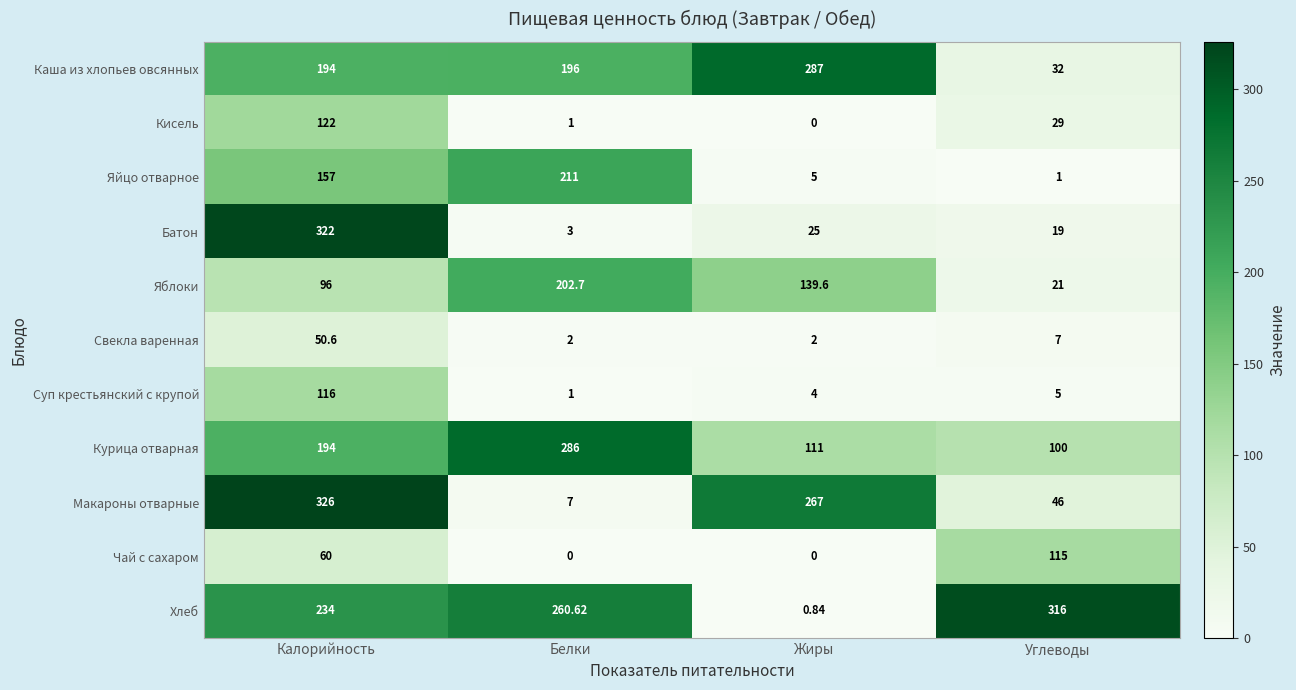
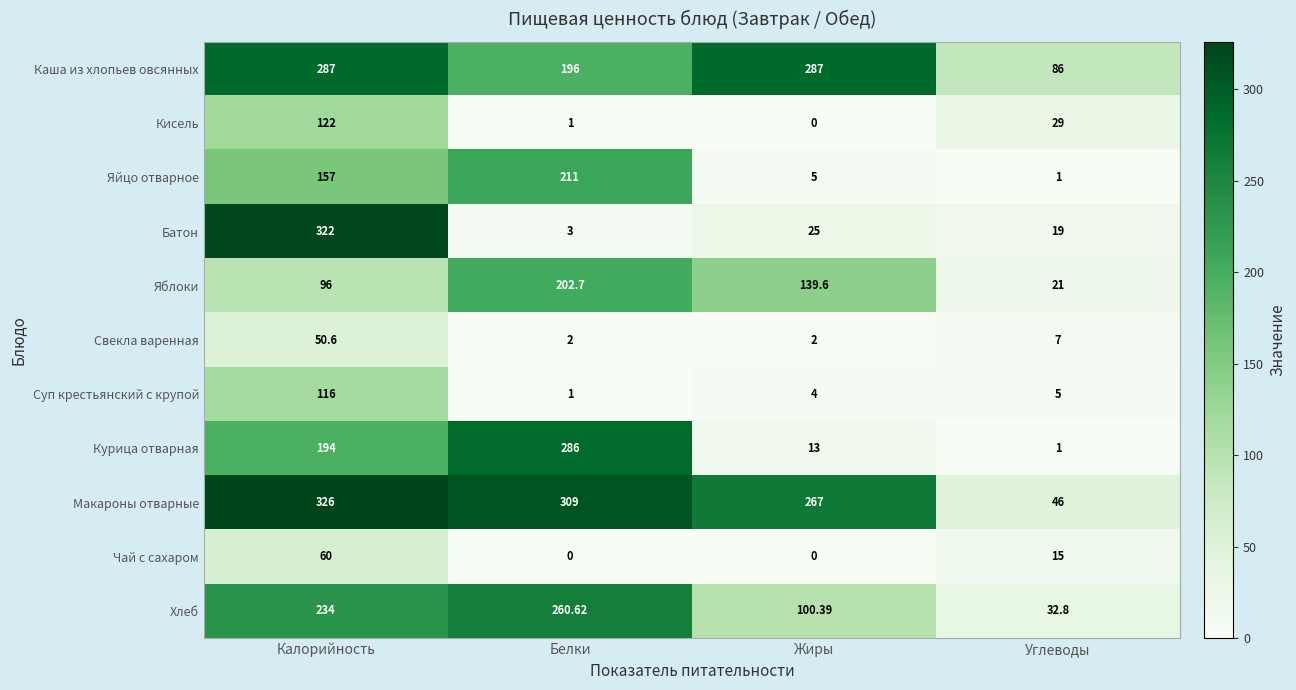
Каша из хлопьев овсянных, Калорийность: 194 -> 287
Каша из хлопьев овсянных, Углеводы: 32 -> 86
Курица отварная, Жиры: 111 -> 13
Курица отварная, Углеводы: 100 -> 1
Макароны отварные, Белки: 7 -> 309
Чай с сахаром, Углеводы: 115 -> 15
Хлеб, Жиры: 0.84 -> 100.39
Хлеб, Углеводы: 316 -> 32.8
